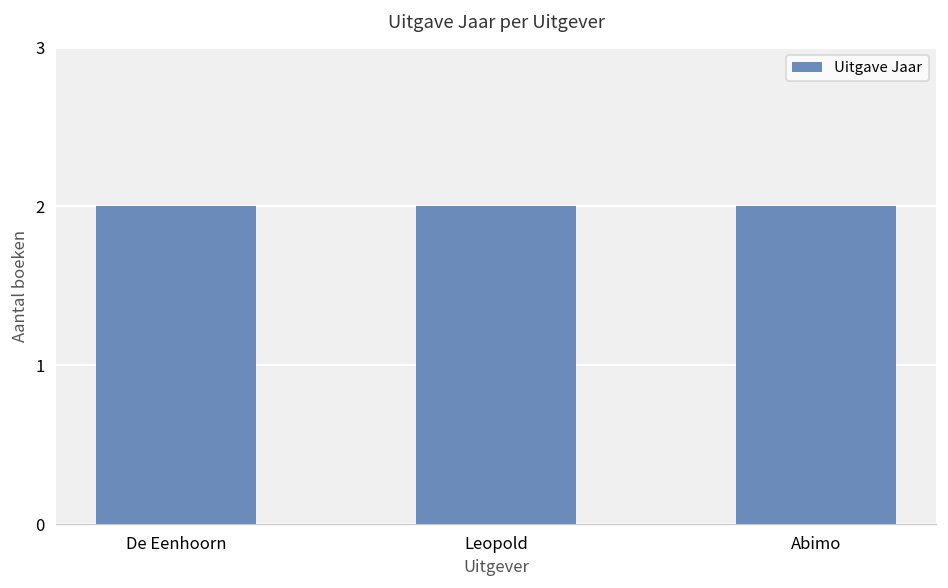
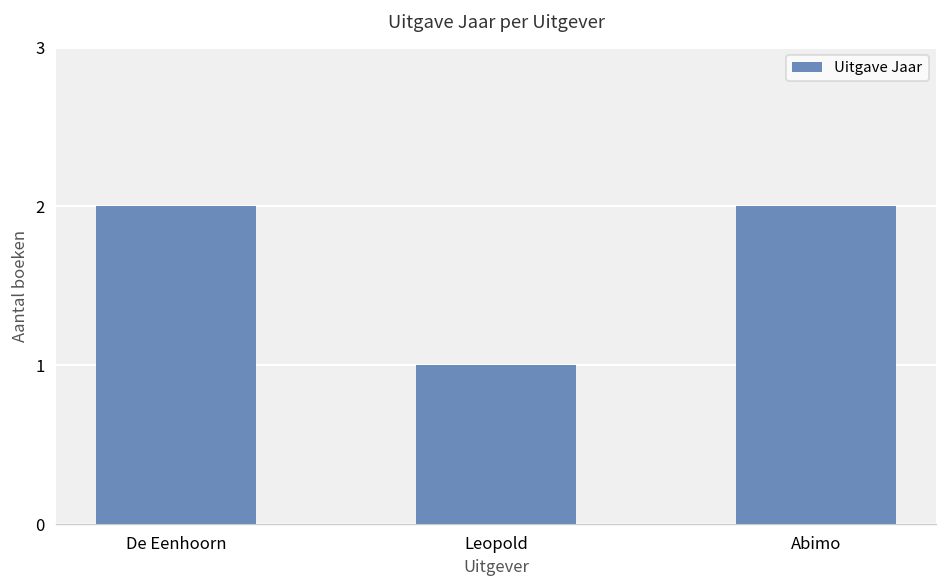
Leopold: 2 -> 1
